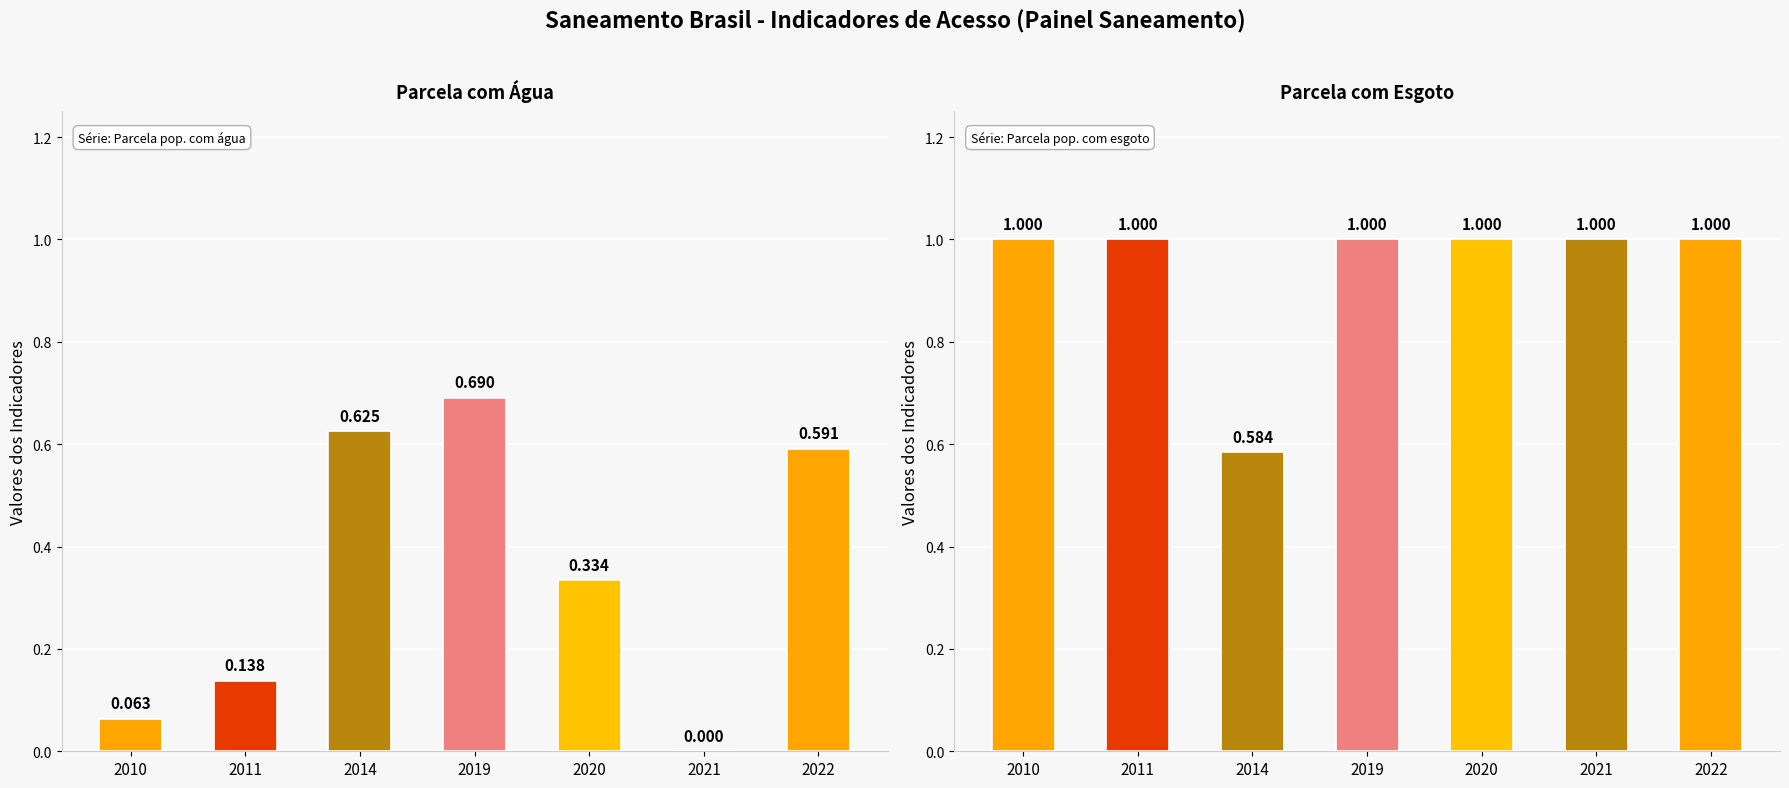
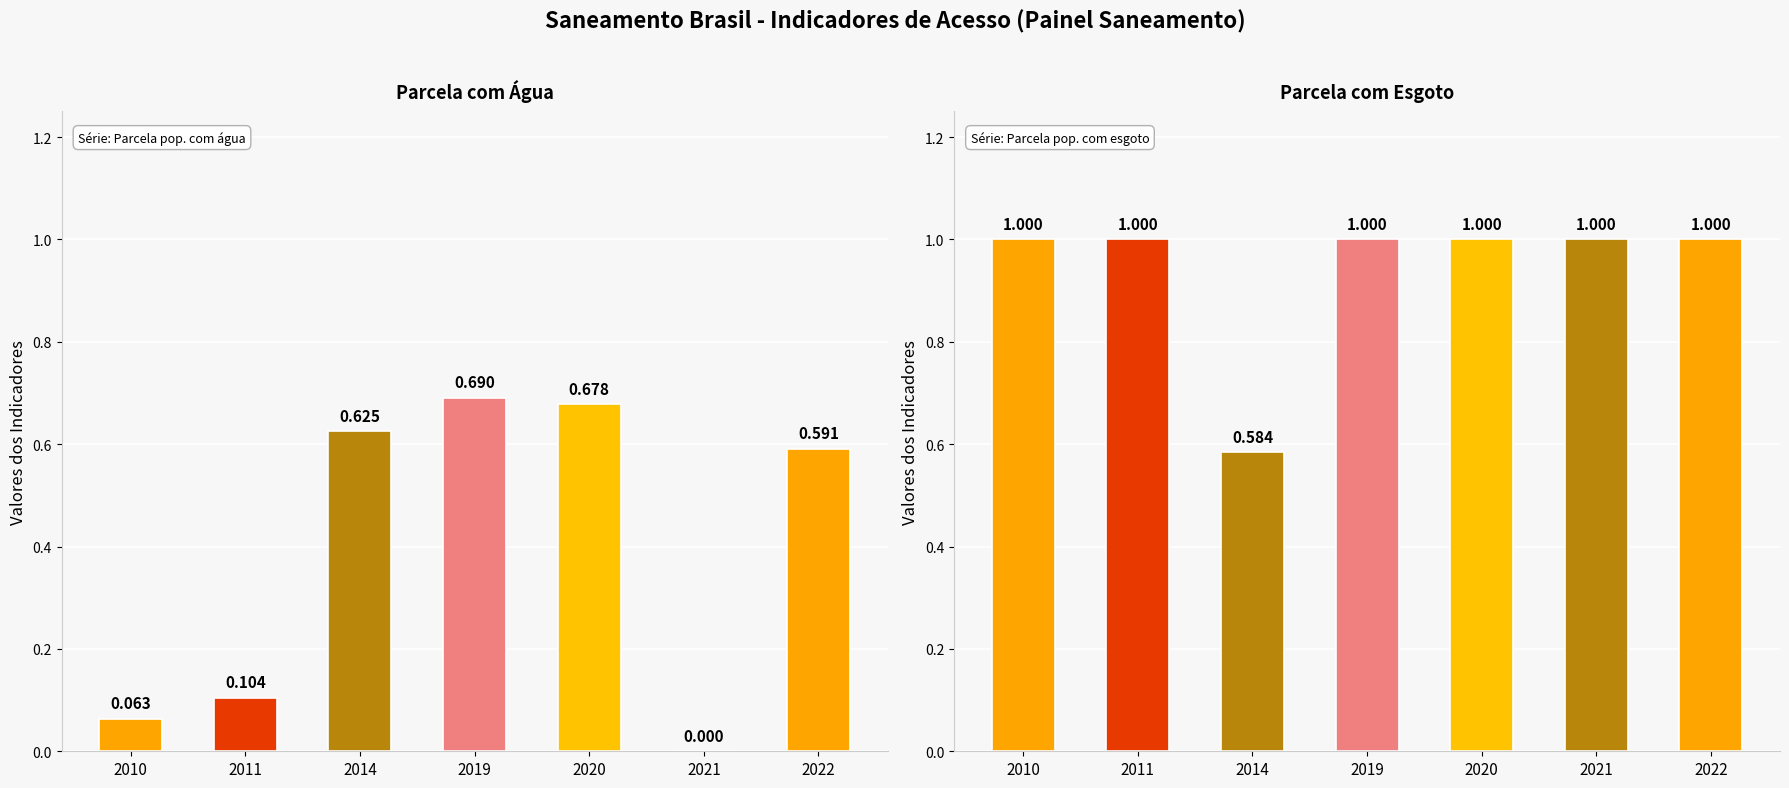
Parcela com Água, 2011: 0.138 -> 0.104
Parcela com Água, 2020: 0.334 -> 0.678
